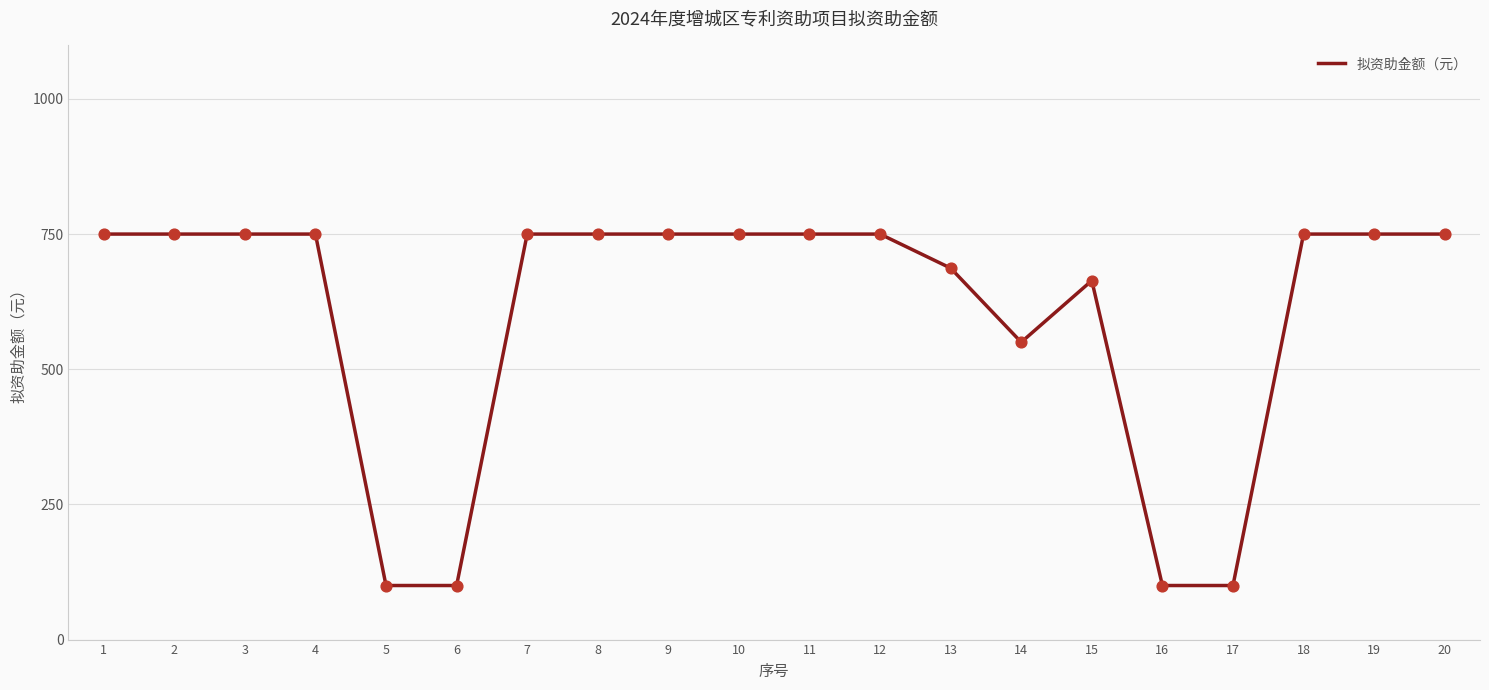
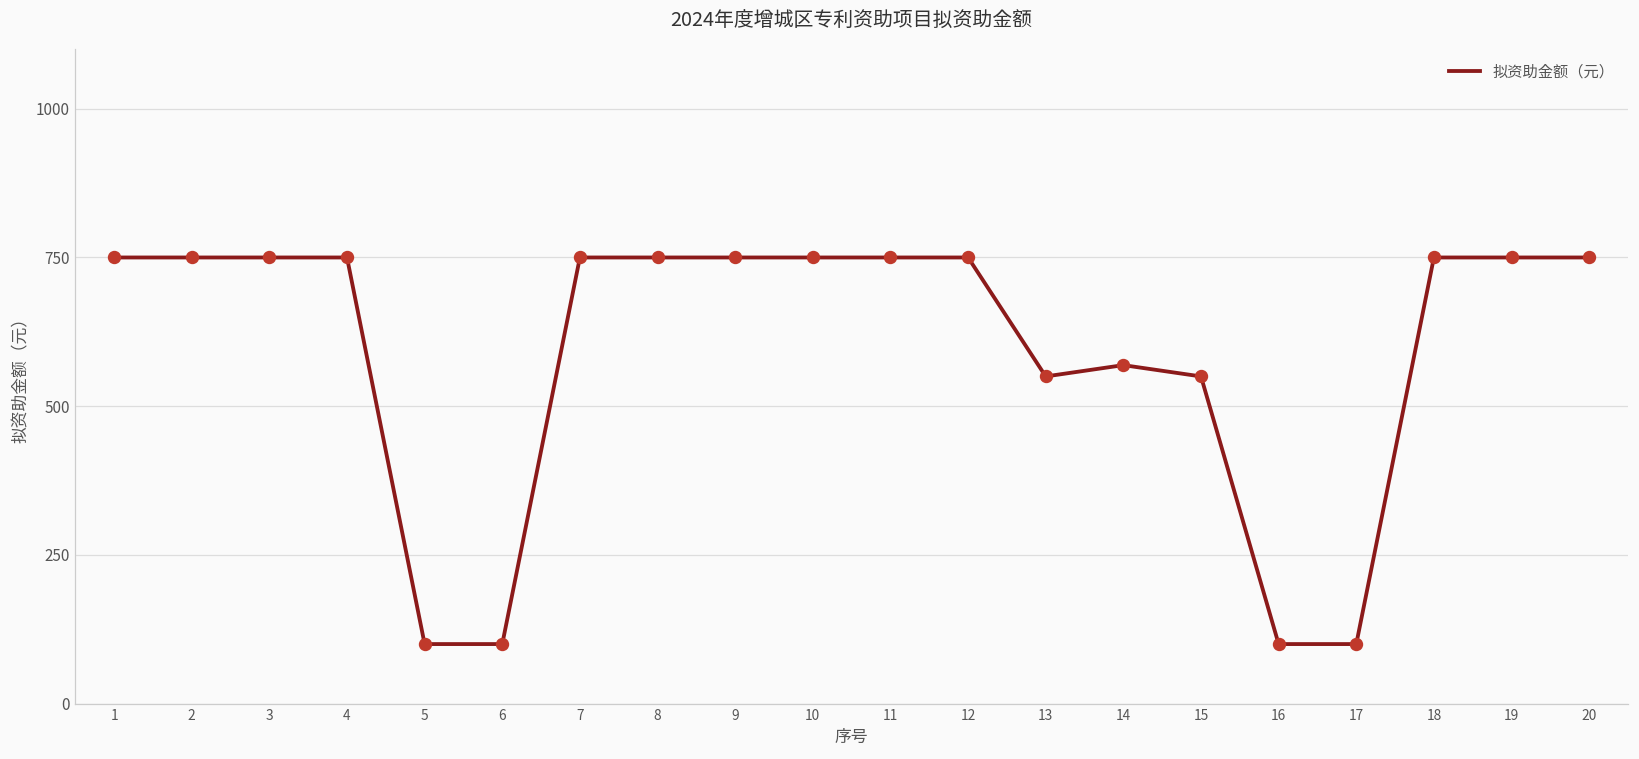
13: 690 -> 550
14: 550 -> 570
15: 660 -> 550
